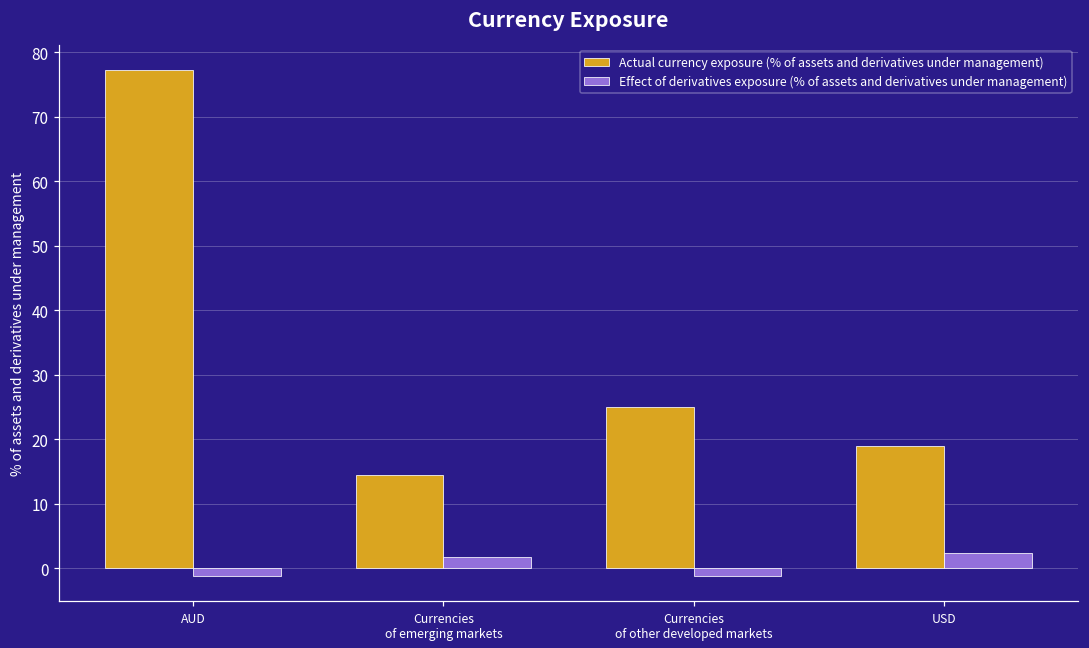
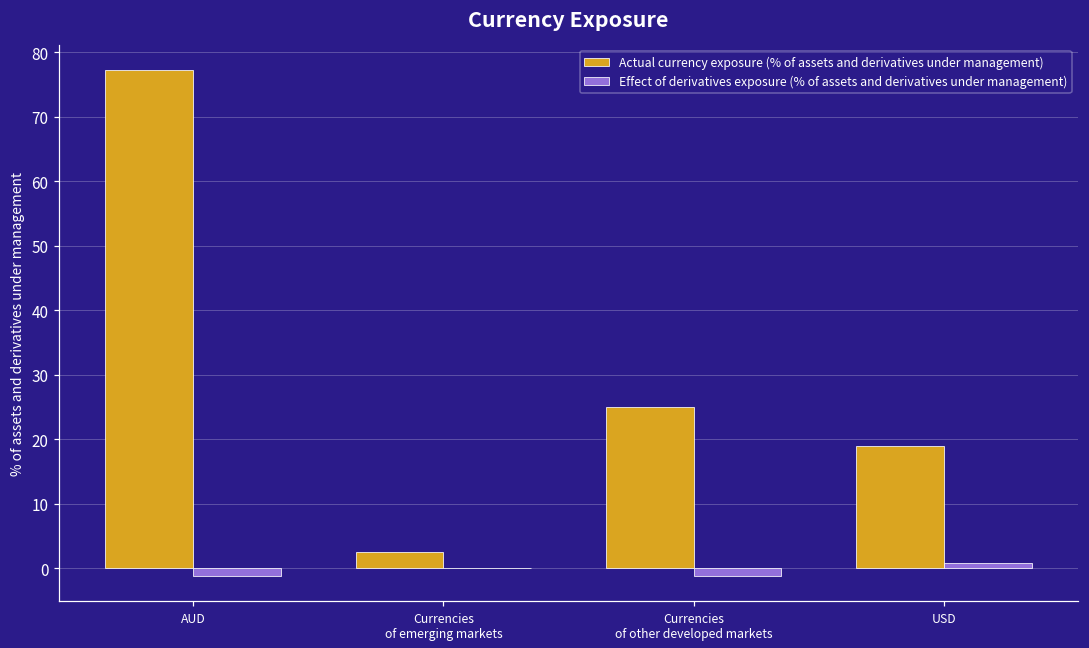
Actual currency exposure (% of assets and derivatives under management), Currencies of emerging markets: 14 -> 2
Effect of derivatives exposure (% of assets and derivatives under management), Currencies of emerging markets: 2 -> 0
Effect of derivatives exposure (% of assets and derivatives under management), USD: 2 -> 1
